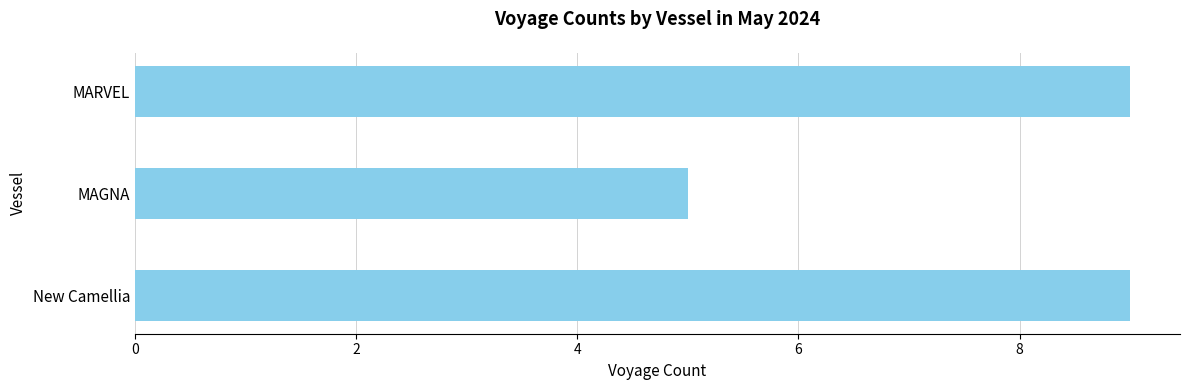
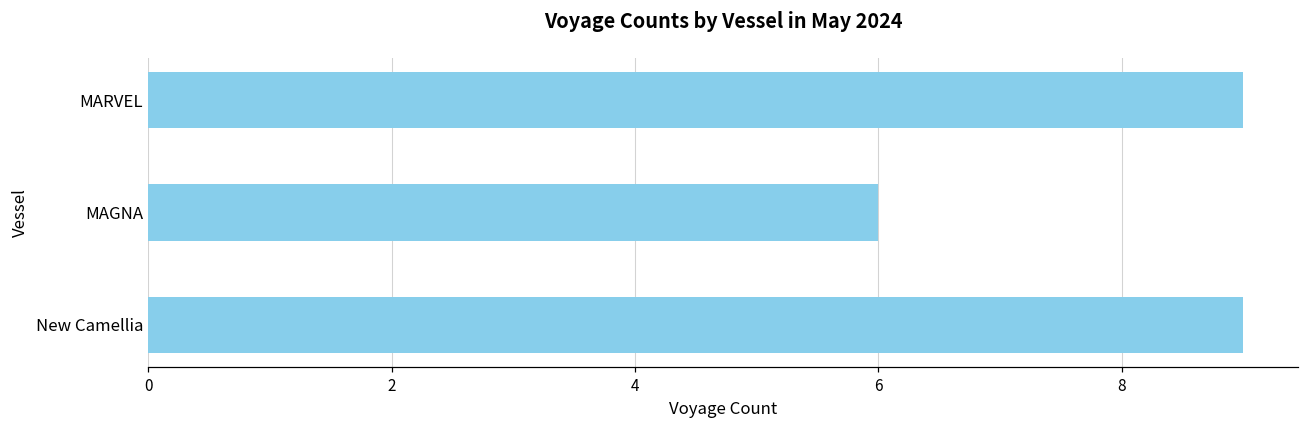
MAGNA: 5 -> 6
